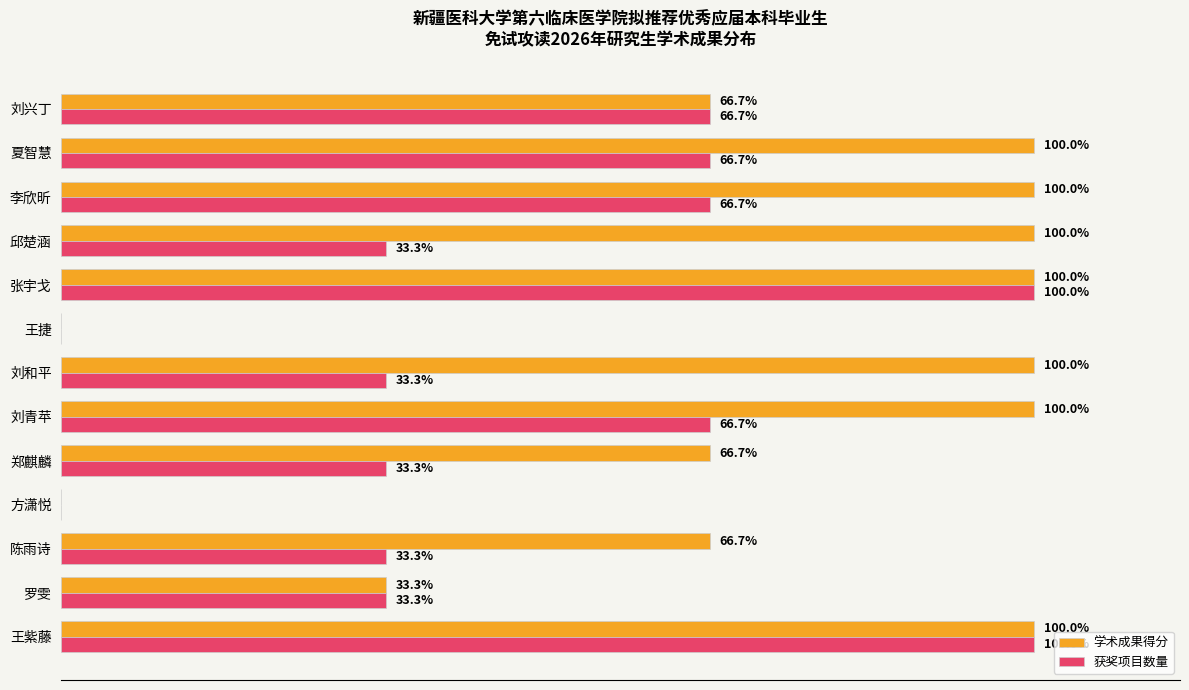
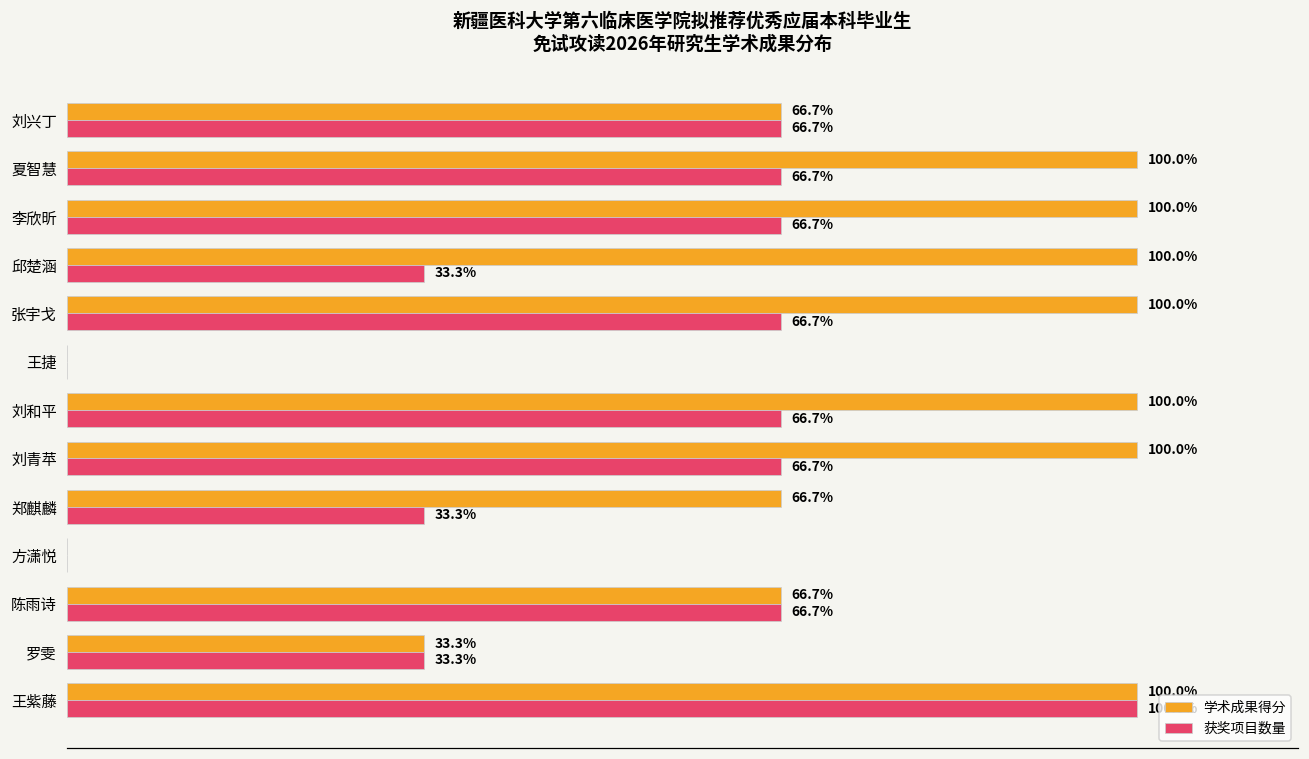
获奖项目数量, 张宇戈: 100.0% -> 66.7%
获奖项目数量, 刘和平: 33.3% -> 66.7%
获奖项目数量, 陈雨诗: 33.3% -> 66.7%
